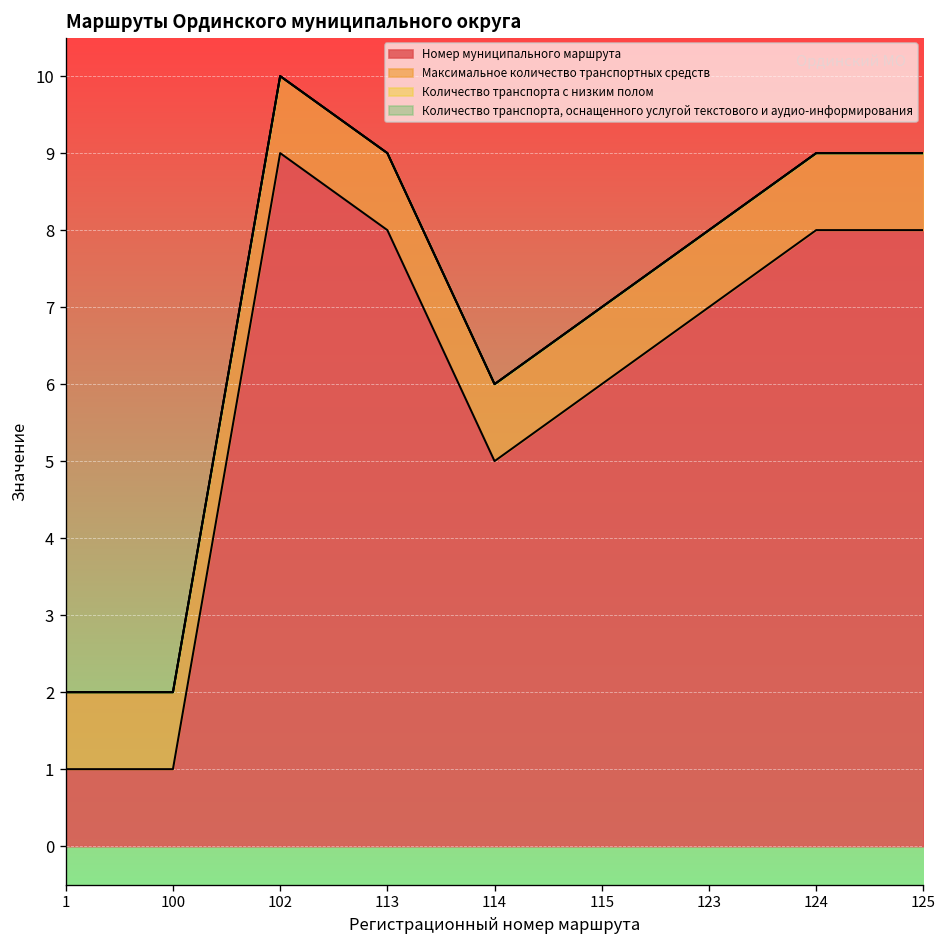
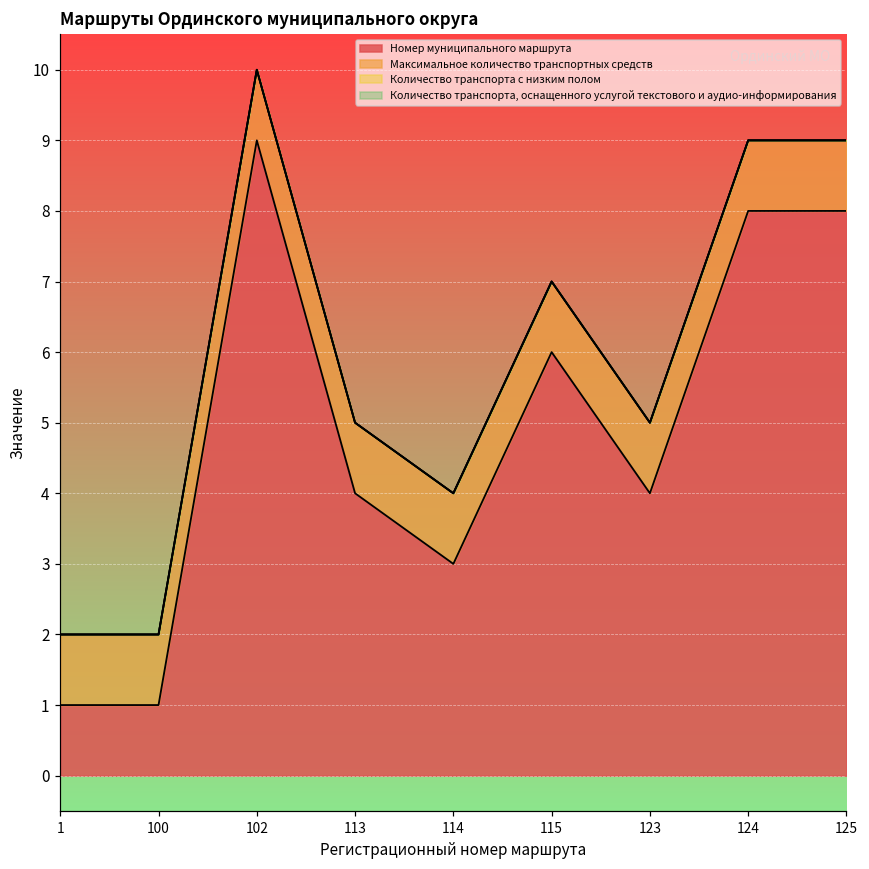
Номер муниципального маршрута, 113: 8 -> 4
Номер муниципального маршрута, 114: 5 -> 3
Номер муниципального маршрута, 123: 7 -> 4
